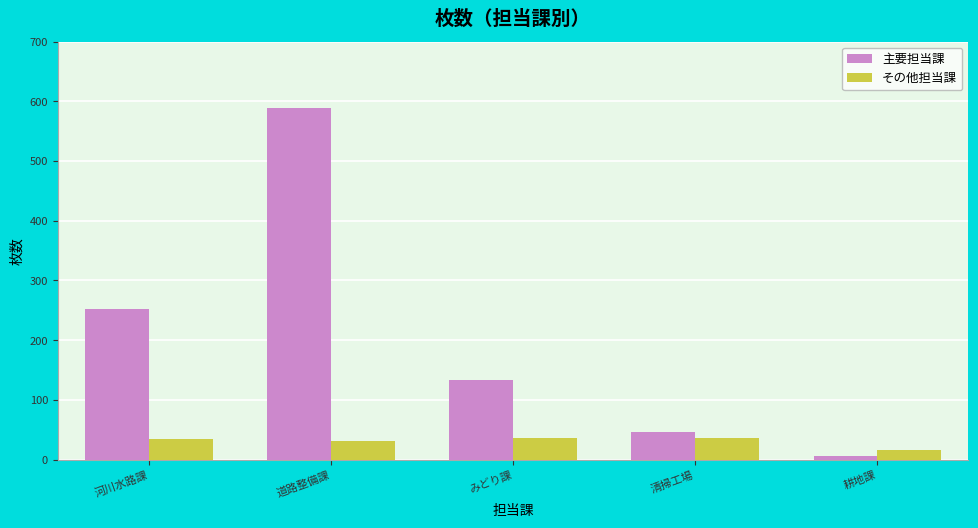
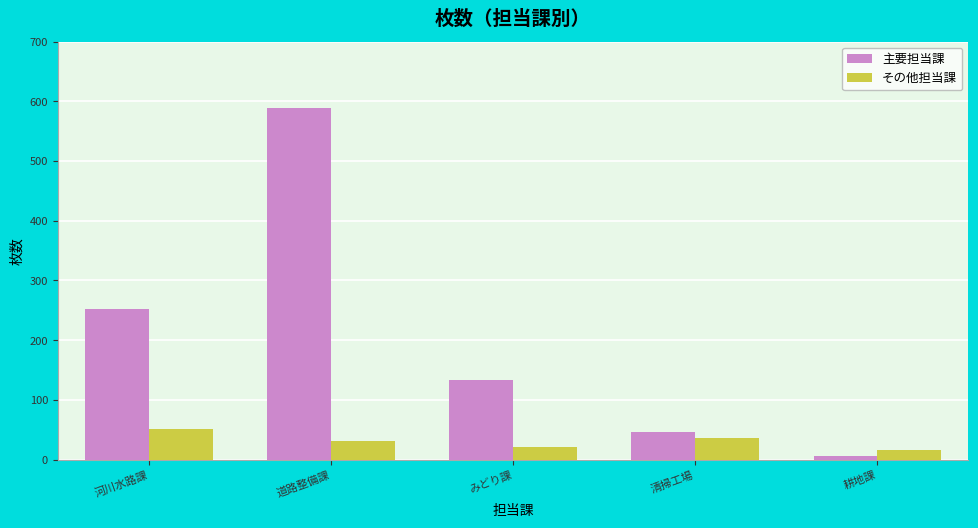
その他担当課, 河川水路課: 40 -> 50
その他担当課, みどり課: 40 -> 20
